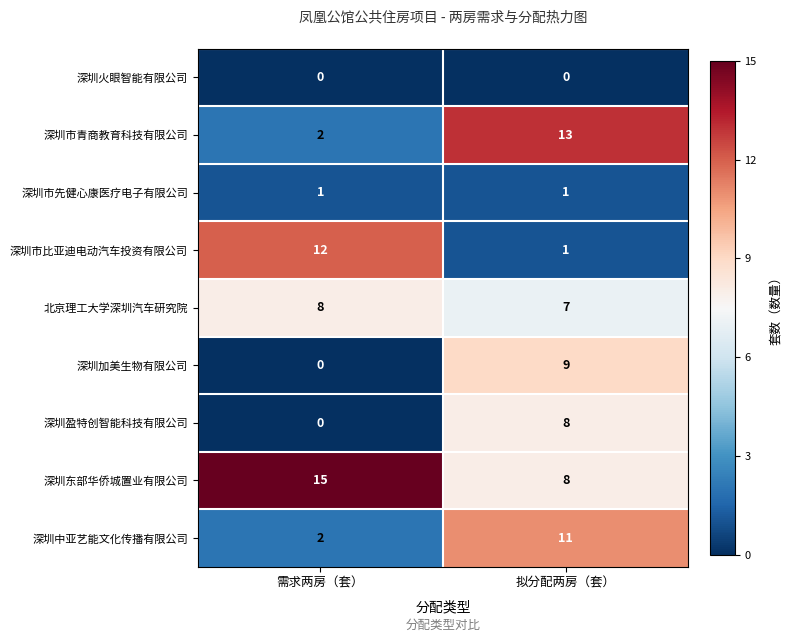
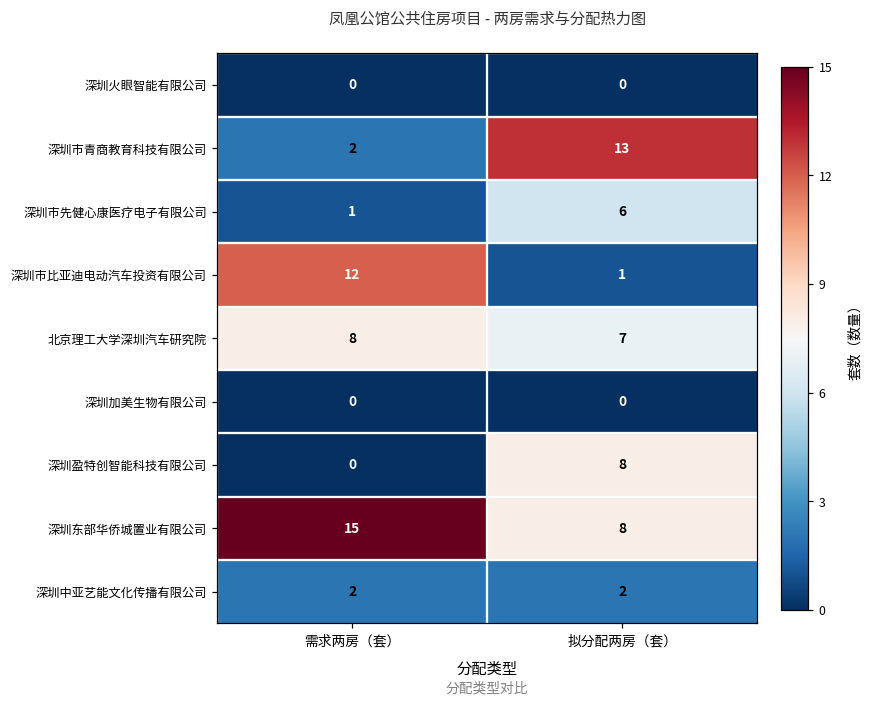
深圳市先健心康医疗电子有限公司, 拟分配两房（套）: 1 -> 6
深圳加美生物有限公司, 拟分配两房（套）: 9 -> 0
深圳中亚艺能文化传播有限公司, 拟分配两房（套）: 11 -> 2
